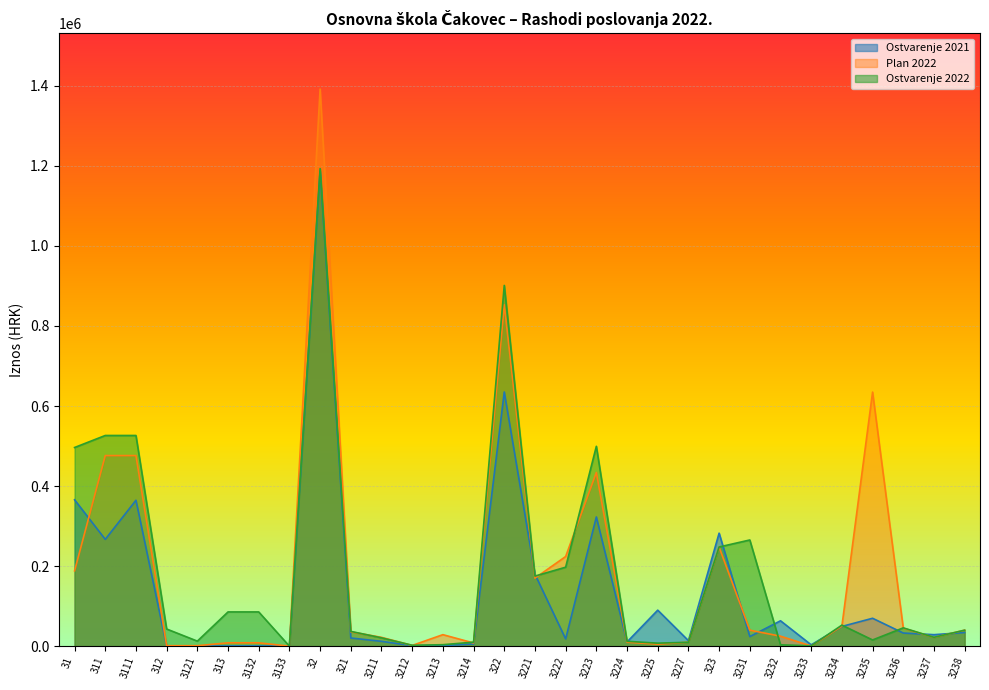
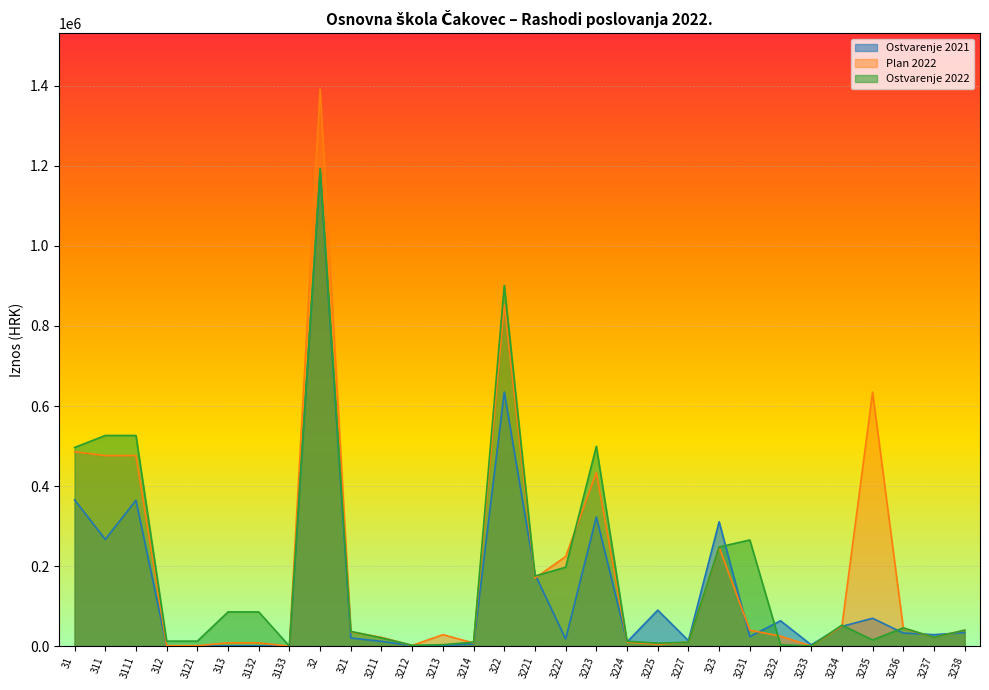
Plan 2022, 31: 190000 -> 490000
Ostvarenje 2022, 312: 40000 -> 10000
Ostvarenje 2021, 323: 280000 -> 310000
